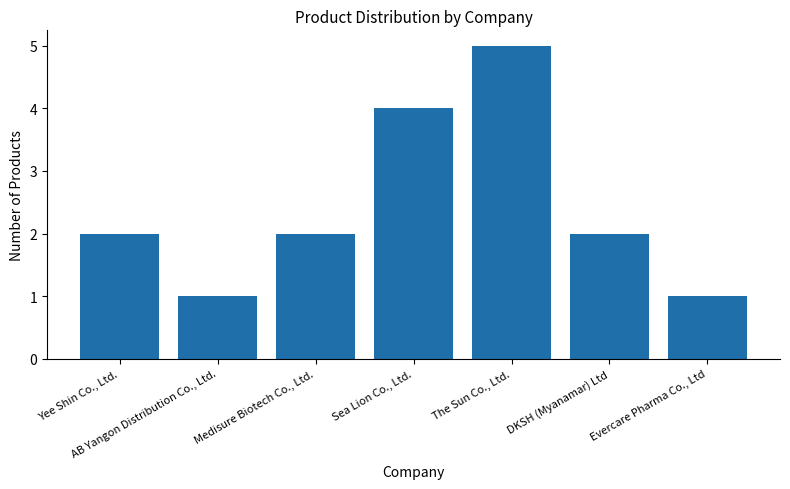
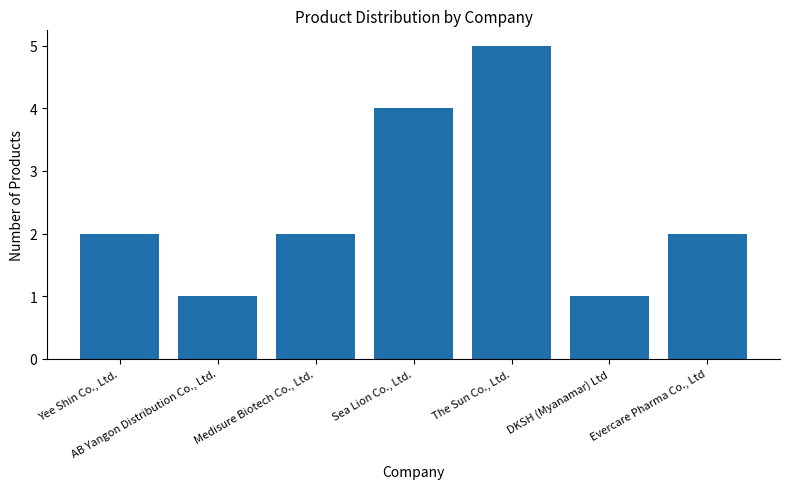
DKSH (Myanamar) Ltd: 2 -> 1
Evercare Pharma Co., Ltd: 1 -> 2
